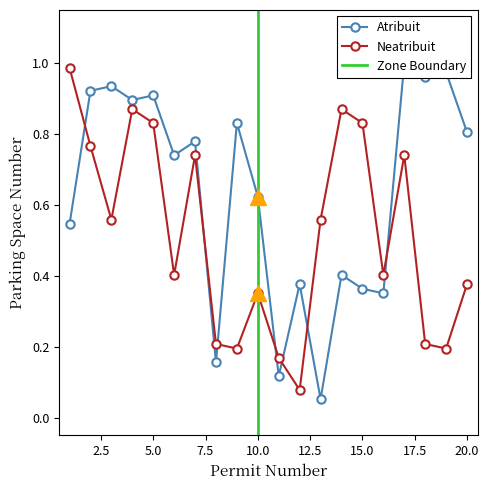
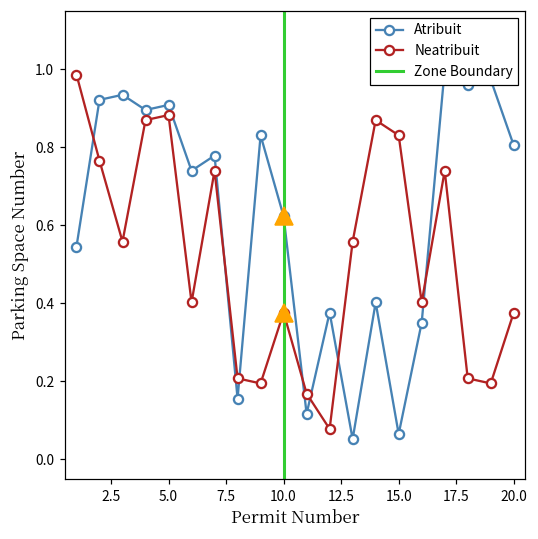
Neatribuit, 5.0: 0.83 -> 0.88
Neatribuit, 10.0: 0.35 -> 0.38
Atribuit, 15.0: 0.36 -> 0.06
